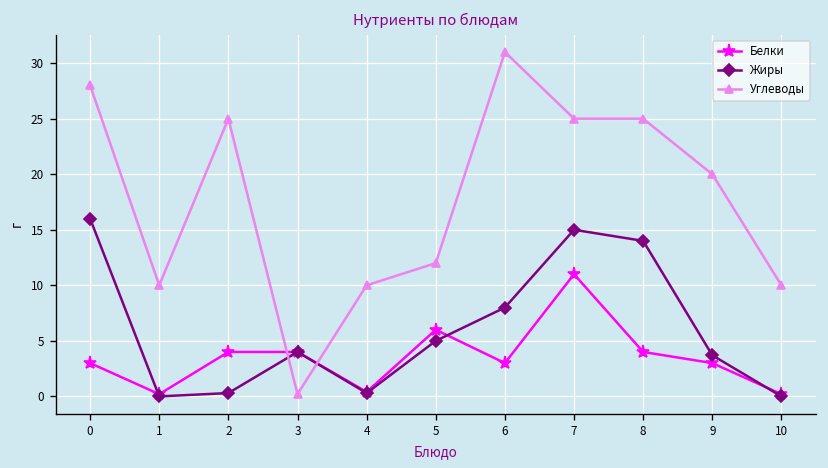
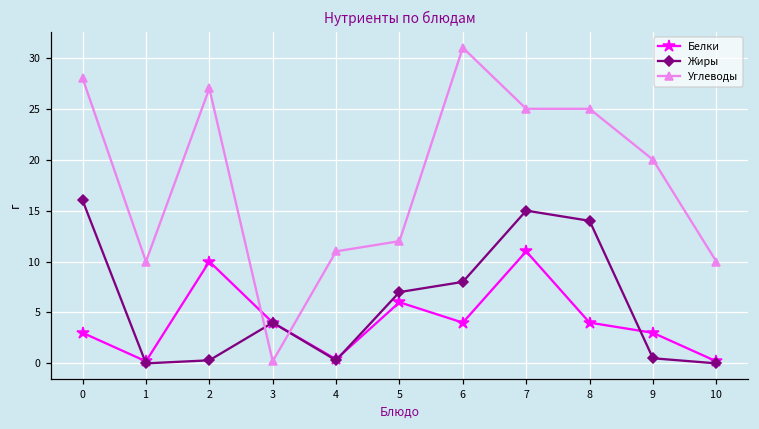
Белки, 2: 4 -> 10
Углеводы, 2: 25 -> 27
Углеводы, 4: 10 -> 11
Жиры, 5: 5 -> 7
Белки, 6: 3 -> 4
Жиры, 9: 4 -> 1
